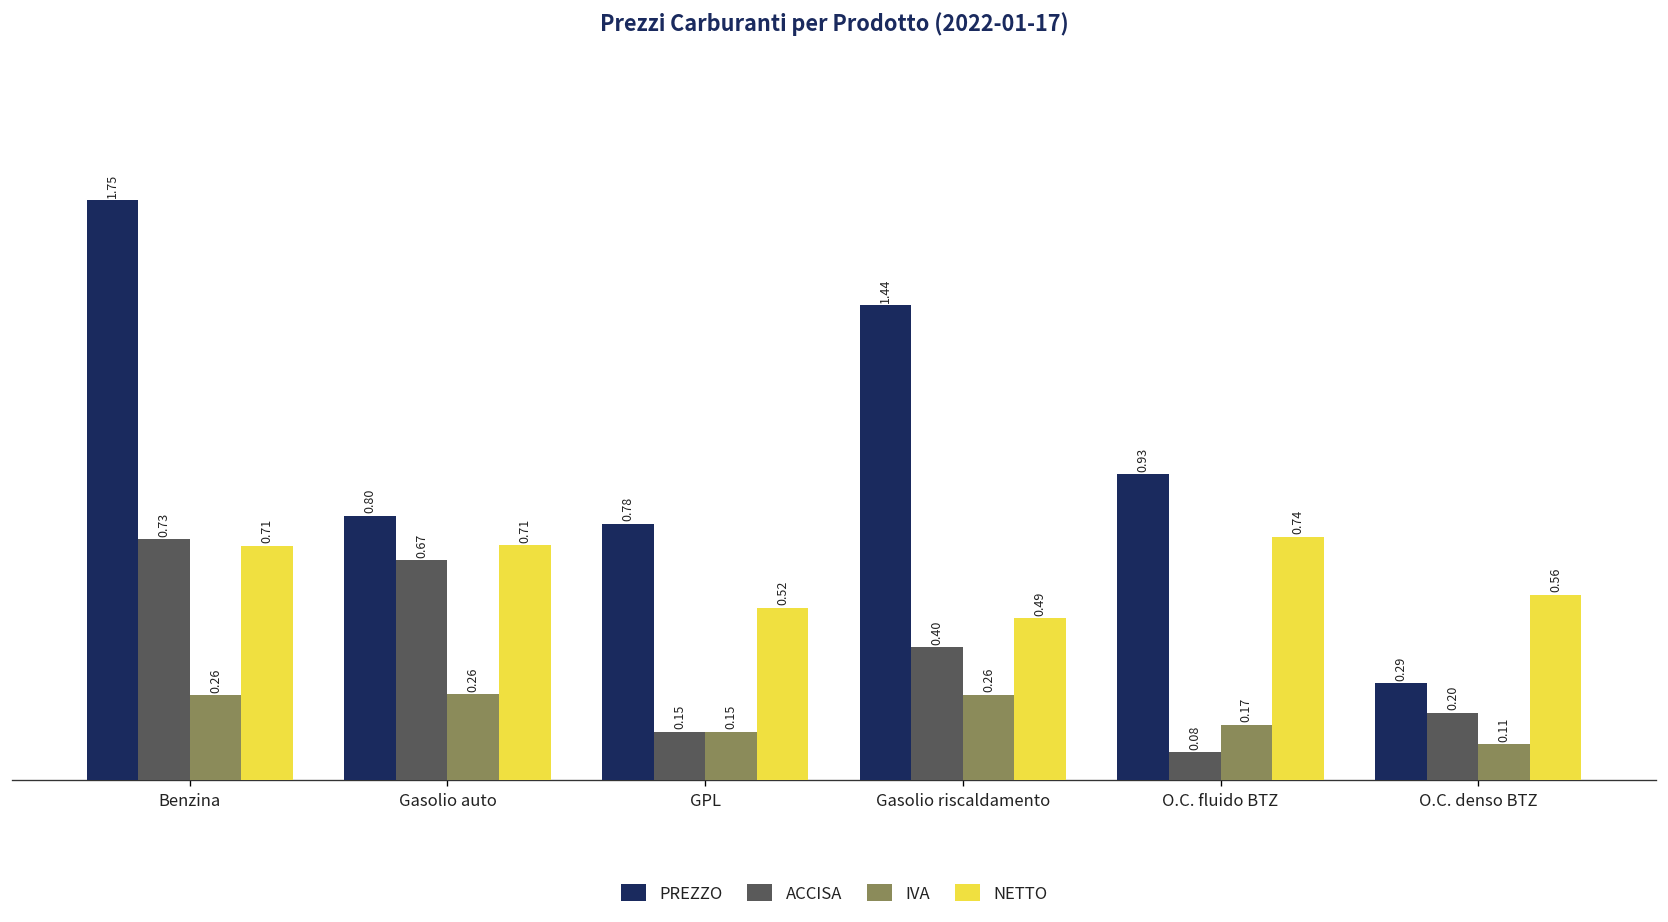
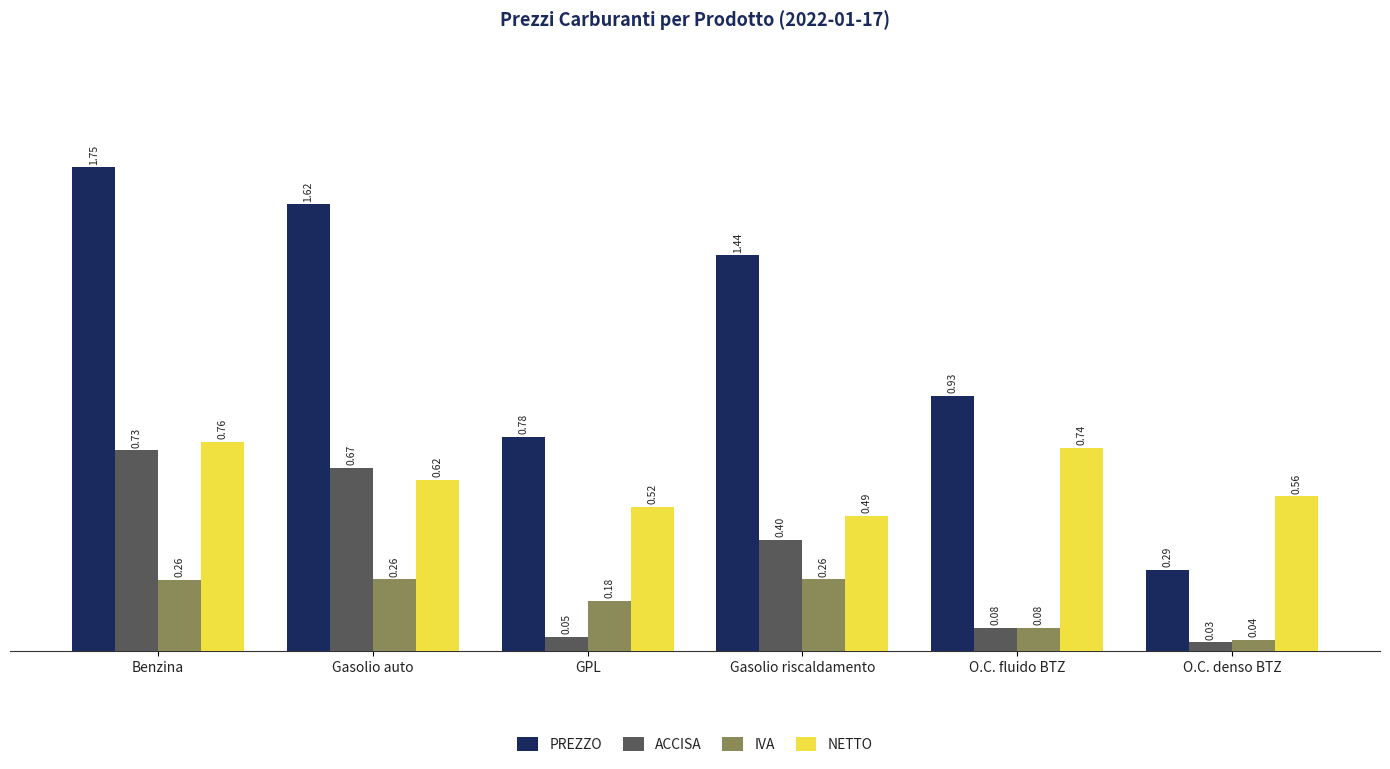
NETTO, Benzina: 0.71 -> 0.76
PREZZO, Gasolio auto: 0.80 -> 1.62
NETTO, Gasolio auto: 0.71 -> 0.62
ACCISA, GPL: 0.15 -> 0.05
IVA, GPL: 0.15 -> 0.18
IVA, O.C. fluido BTZ: 0.17 -> 0.08
ACCISA, O.C. denso BTZ: 0.20 -> 0.03
IVA, O.C. denso BTZ: 0.11 -> 0.04
